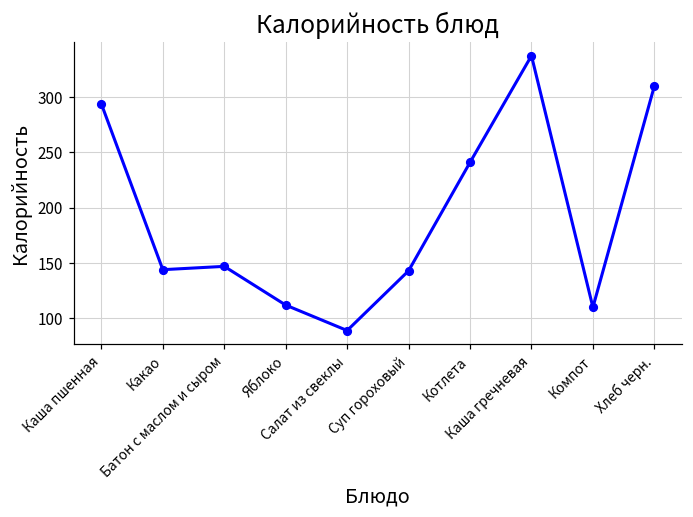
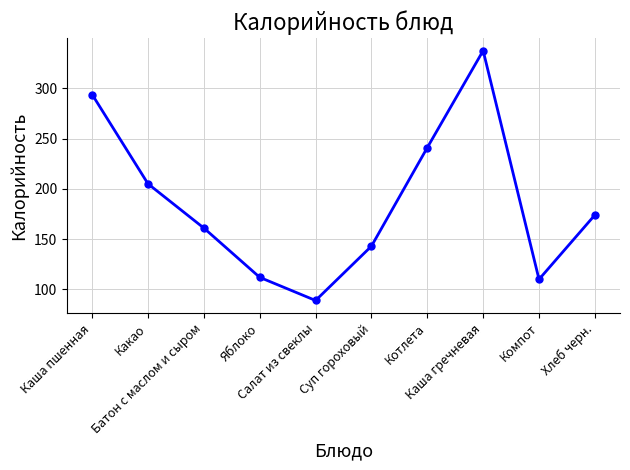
Какао: 144 -> 205
Батон с маслом и сыром: 147 -> 161
Хлеб черн.: 310 -> 174
